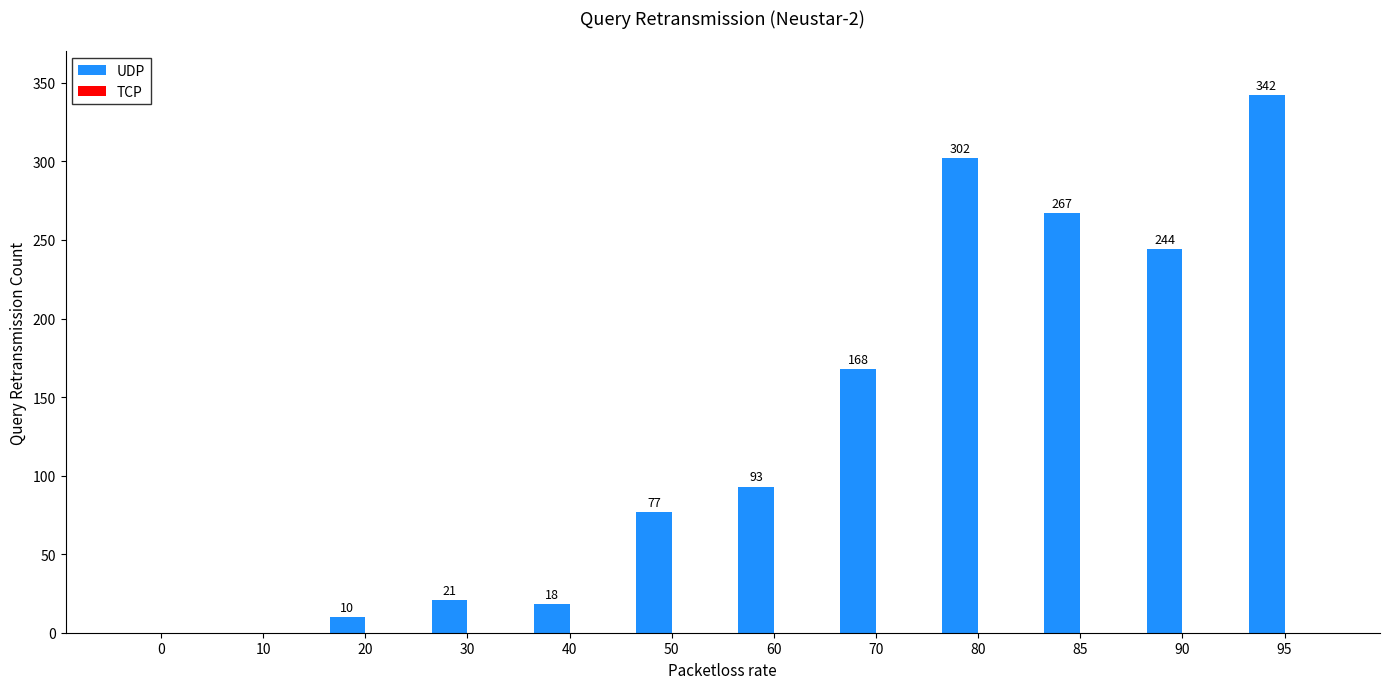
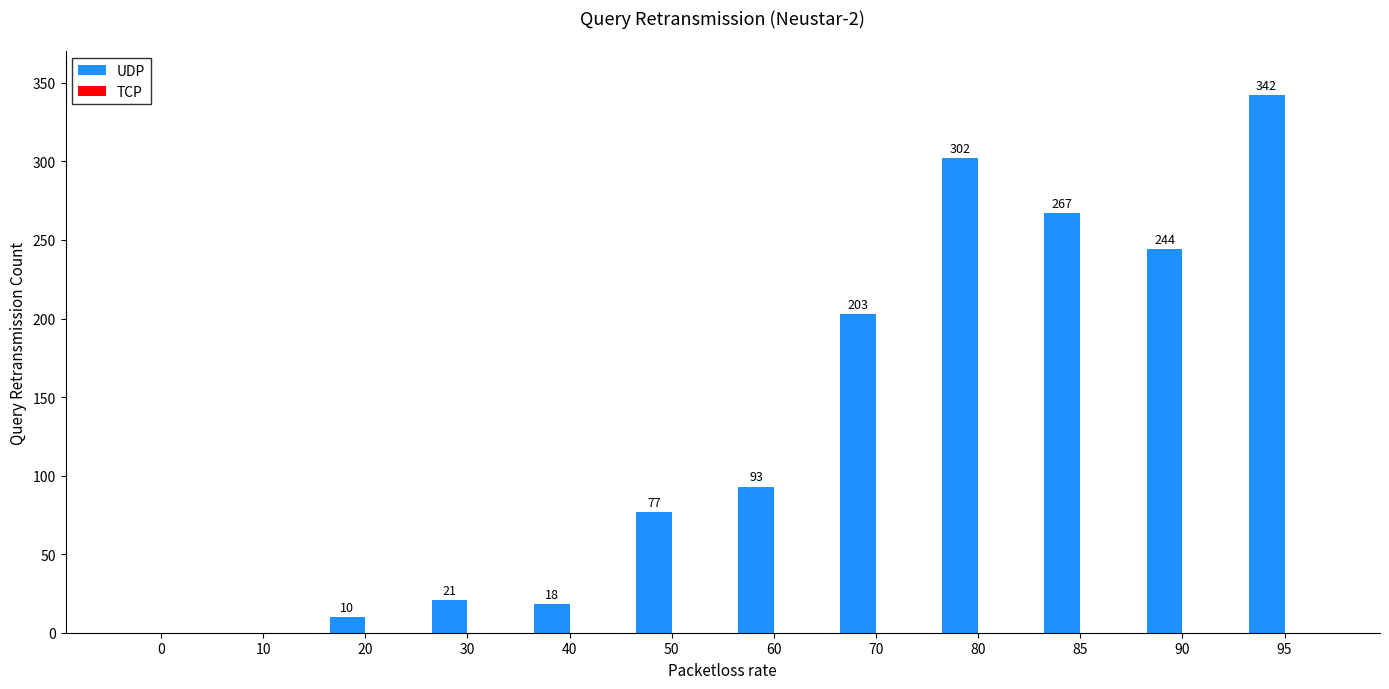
UDP, 70: 168 -> 203
